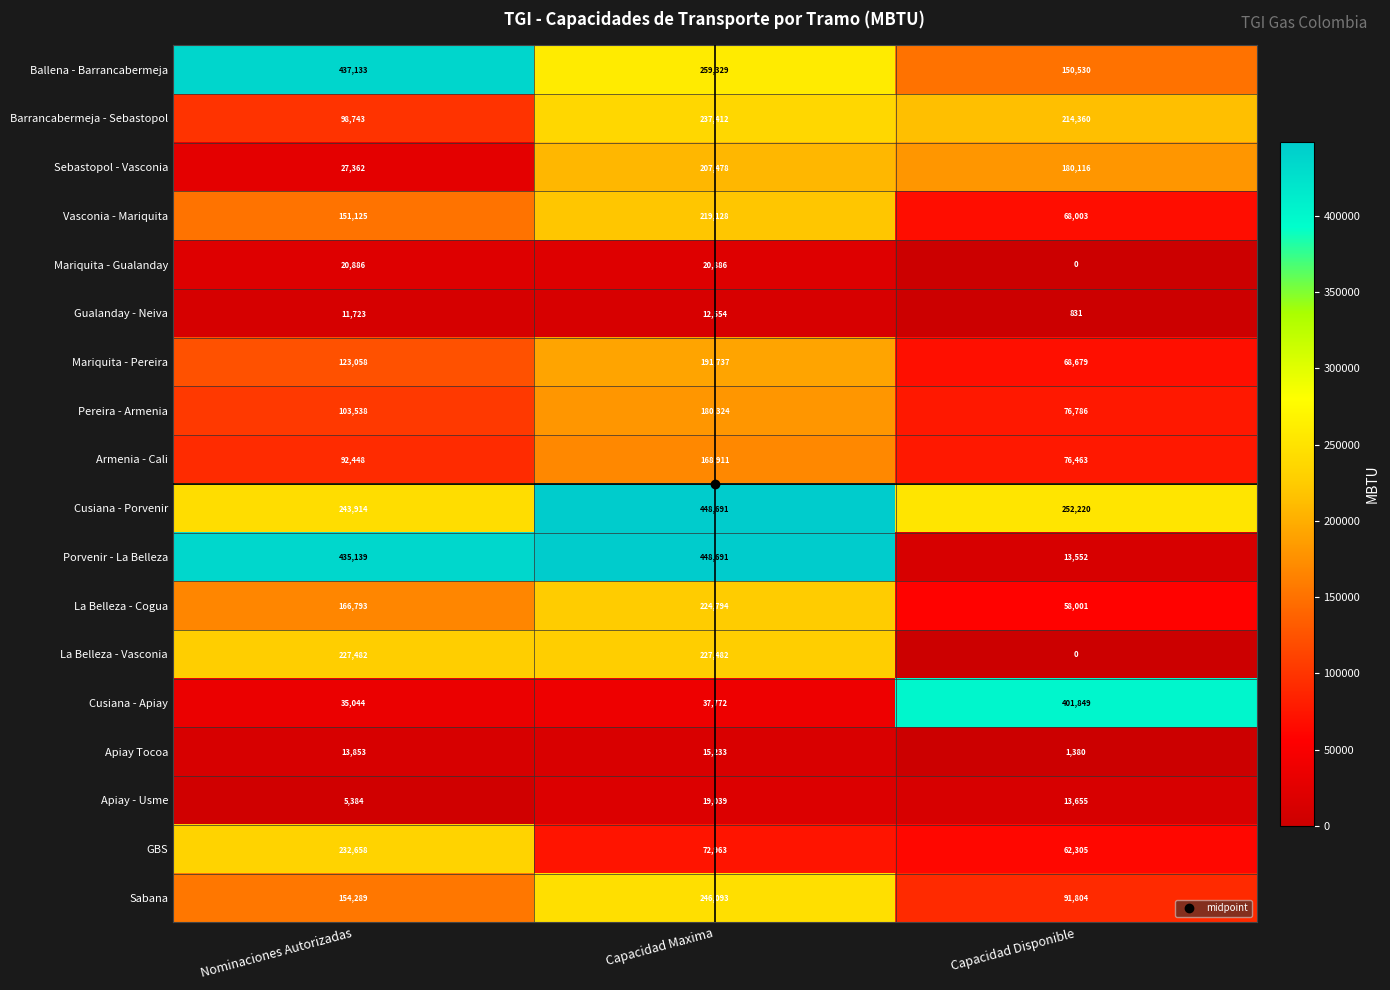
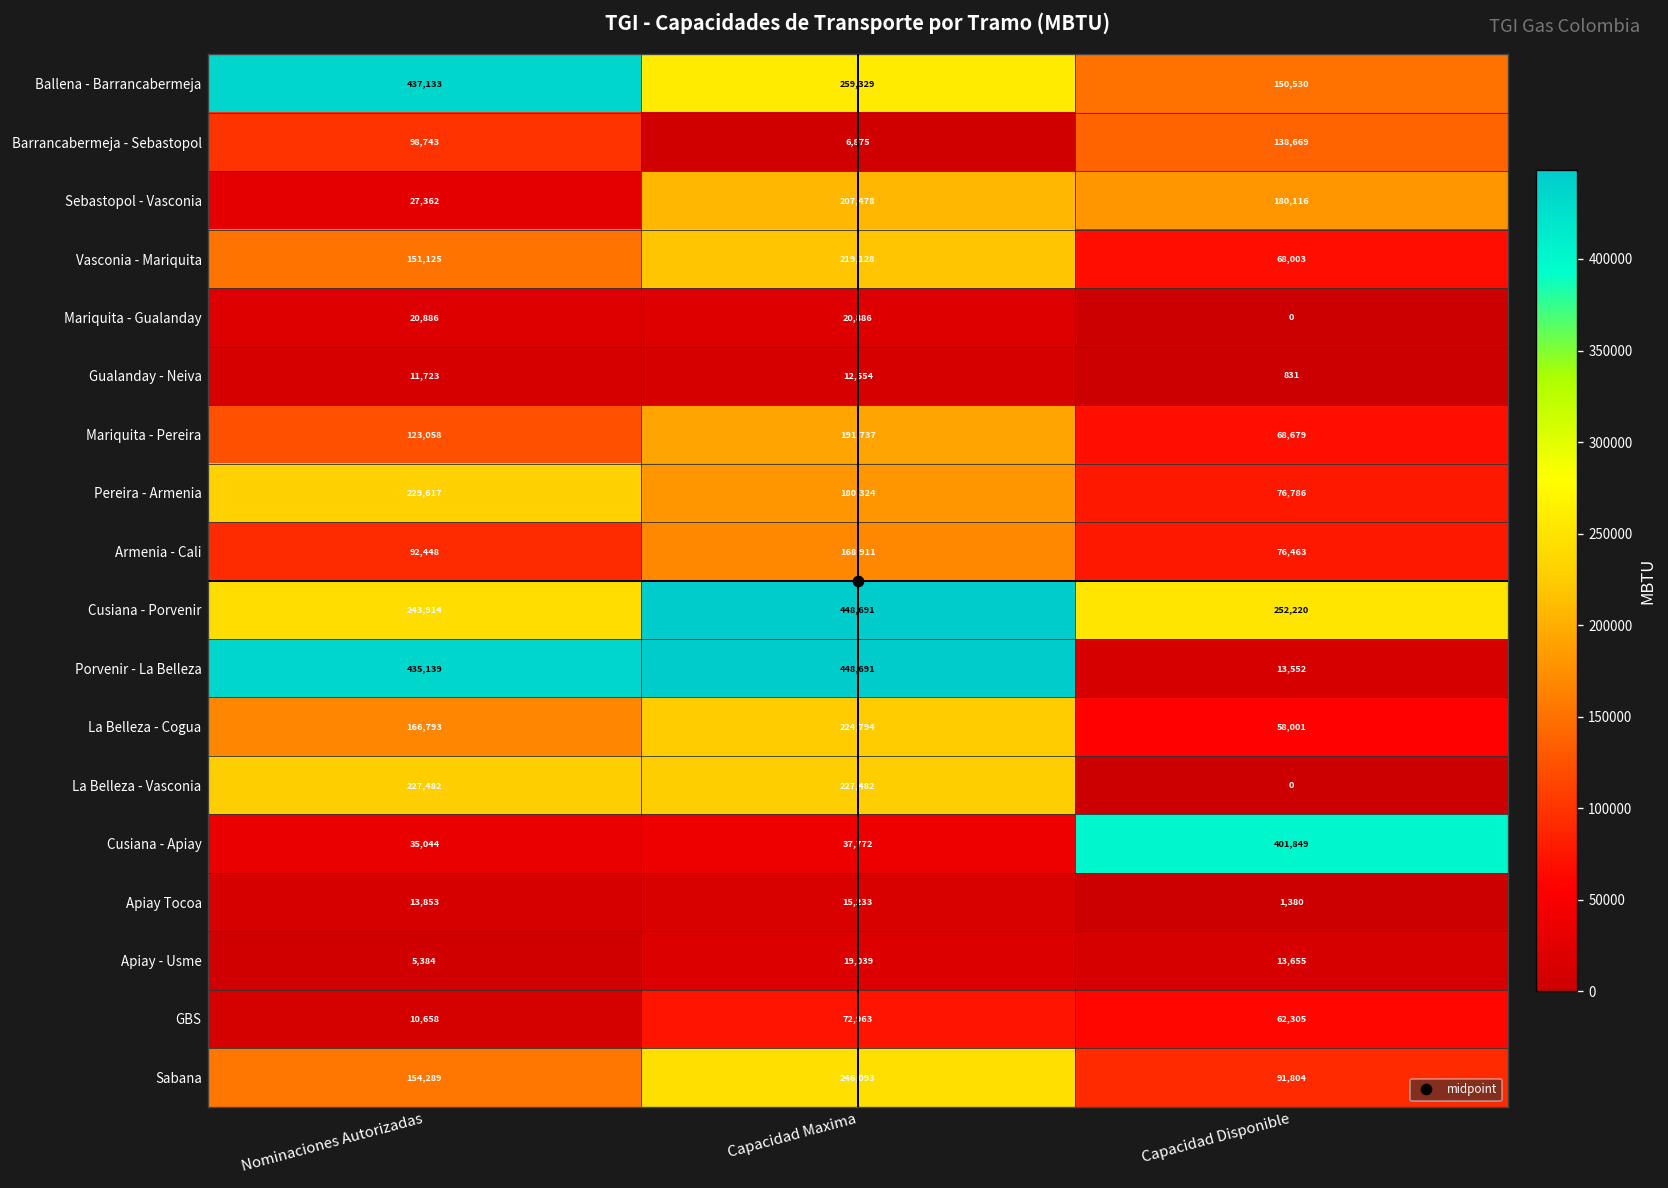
Barrancabermeja - Sebastopol, Capacidad Maxima: 237,412 -> 6,875
Barrancabermeja - Sebastopol, Capacidad Disponible: 214,360 -> 138,669
Pereira - Armenia, Nominaciones Autorizadas: 103,538 -> 229,617
GBS, Nominaciones Autorizadas: 232,658 -> 10,658
